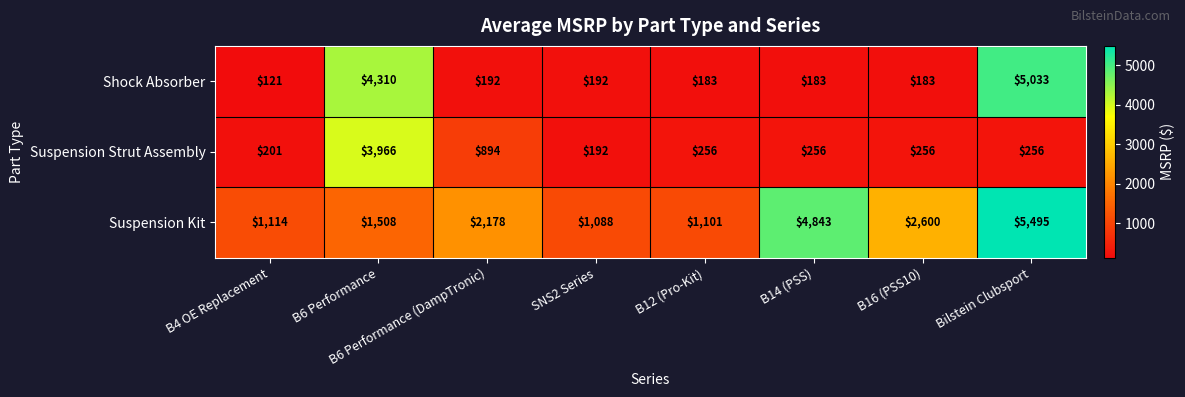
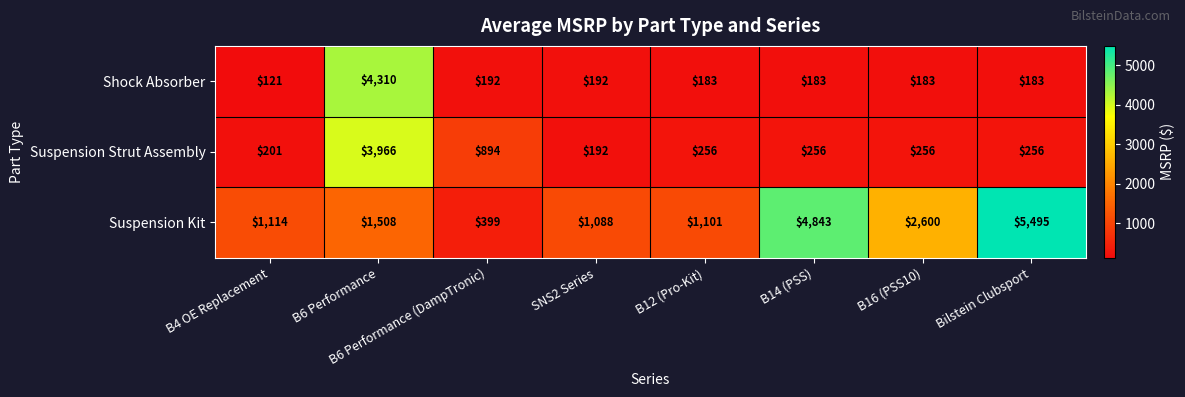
Shock Absorber, Bilstein Clubsport: $5,033 -> $183
Suspension Kit, B6 Performance (DampTronic): $2,178 -> $399
